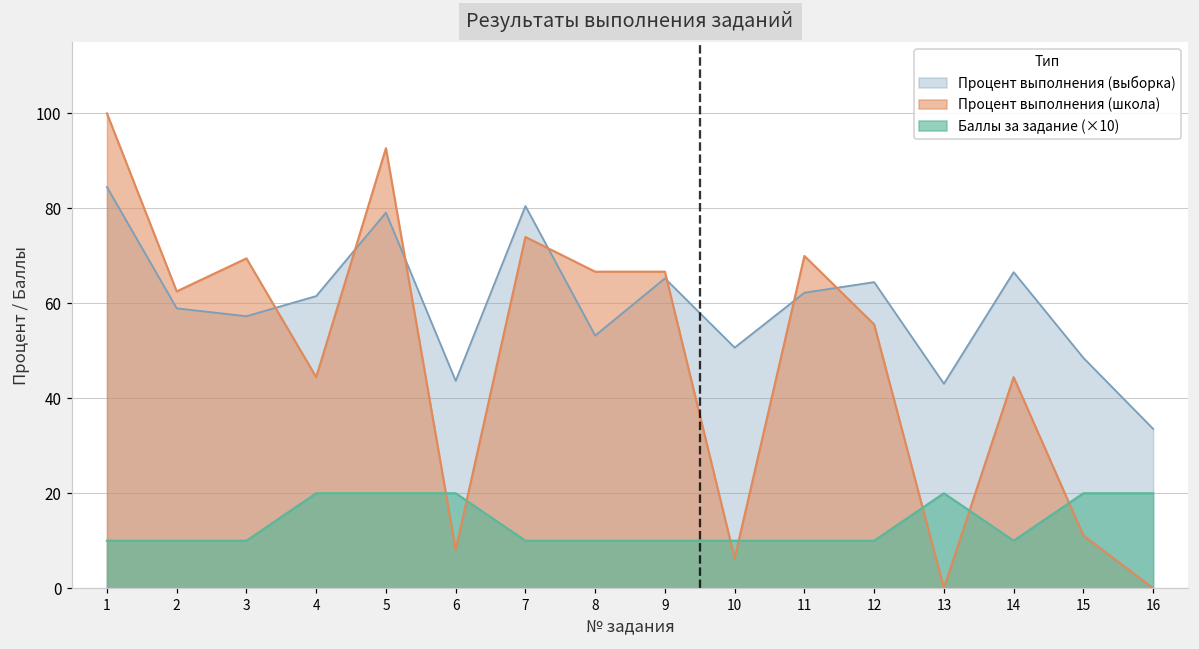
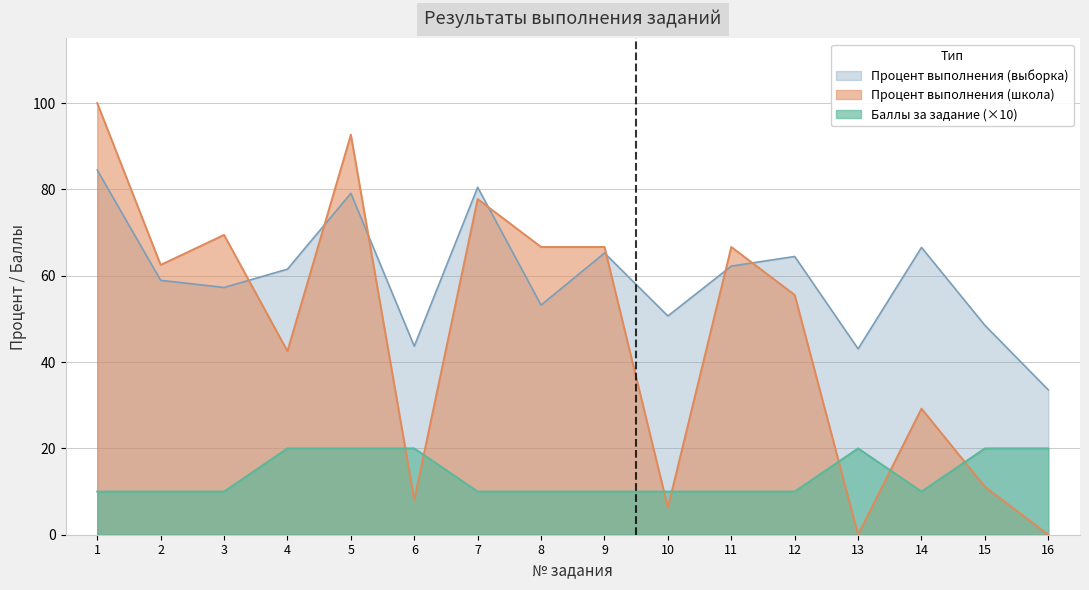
Процент выполнения (школа), 4: 44 -> 43
Процент выполнения (школа), 7: 74 -> 78
Процент выполнения (школа), 11: 70 -> 67
Процент выполнения (школа), 14: 44 -> 29
